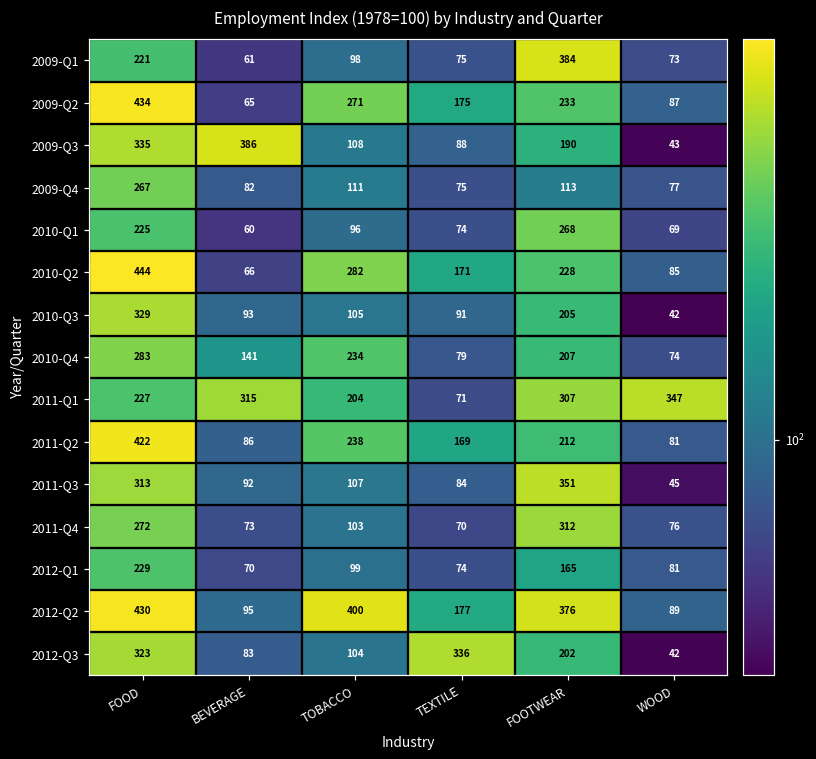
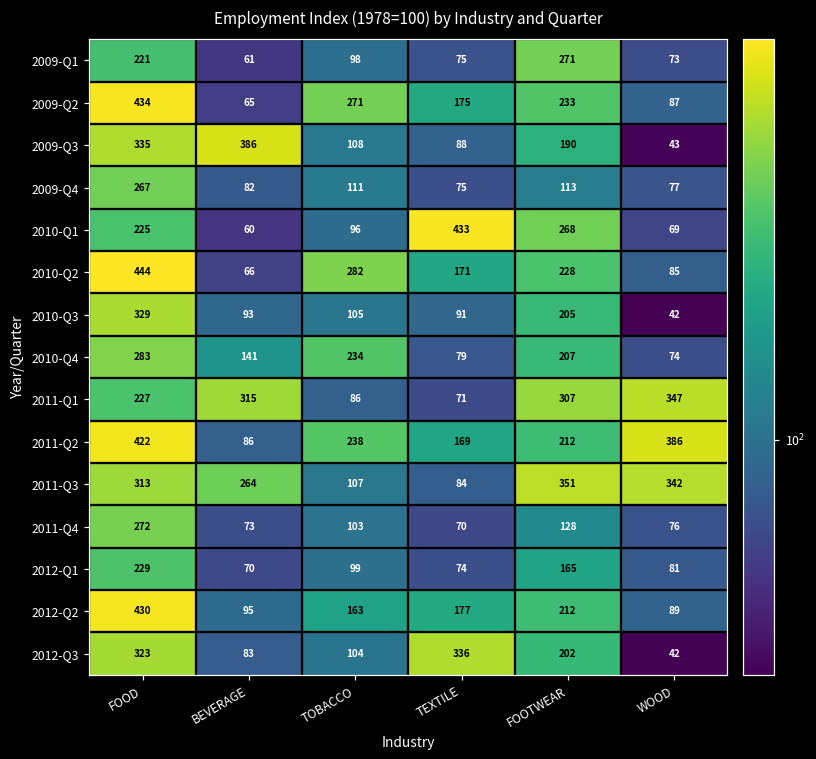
2009-Q1, FOOTWEAR: 384 -> 271
2010-Q1, TEXTILE: 74 -> 433
2011-Q1, TOBACCO: 204 -> 86
2011-Q2, WOOD: 81 -> 386
2011-Q3, BEVERAGE: 92 -> 264
2011-Q3, WOOD: 45 -> 342
2011-Q4, FOOTWEAR: 312 -> 128
2012-Q2, TOBACCO: 400 -> 163
2012-Q2, FOOTWEAR: 376 -> 212
